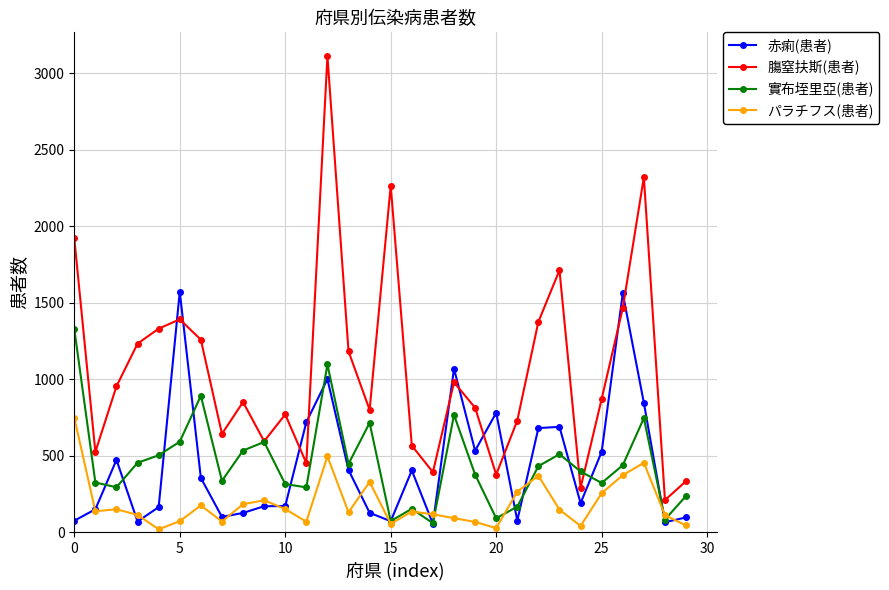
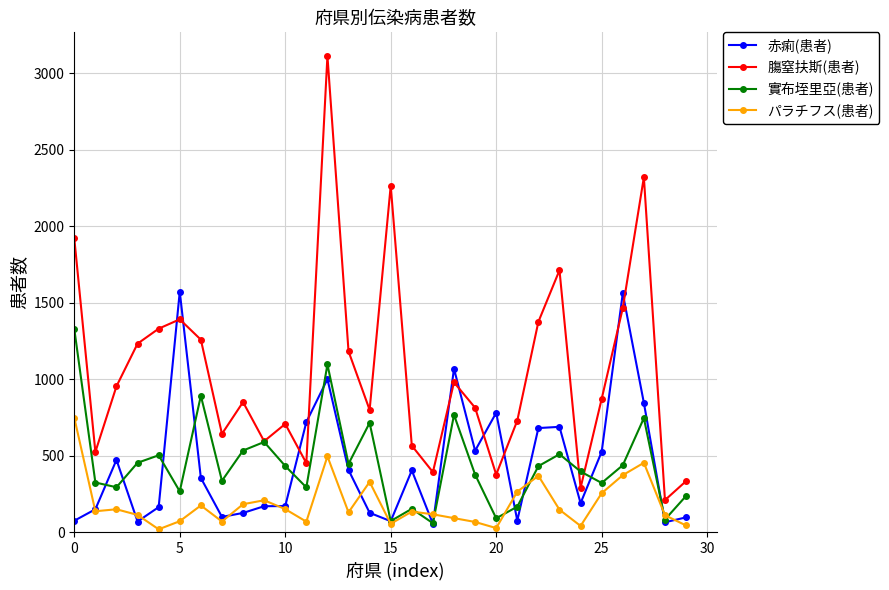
實布垤里亞(患者), 5: 590 -> 270
膓窒扶斯(患者), 10: 770 -> 710
實布垤里亞(患者), 10: 320 -> 430
